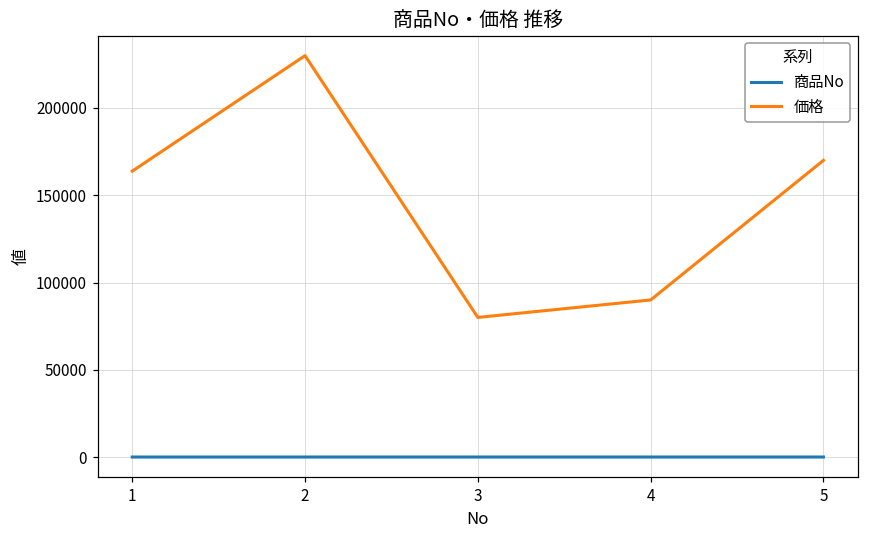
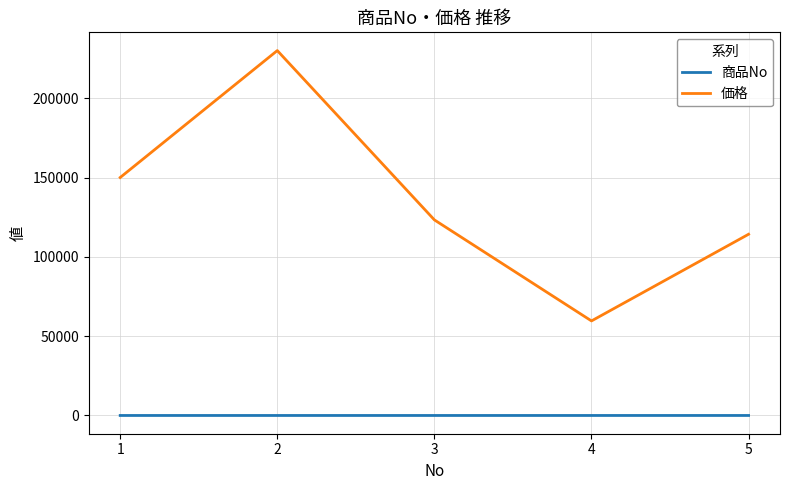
価格, 1: 164000 -> 150000
価格, 3: 80000 -> 123000
価格, 4: 90000 -> 60000
価格, 5: 170000 -> 114000
